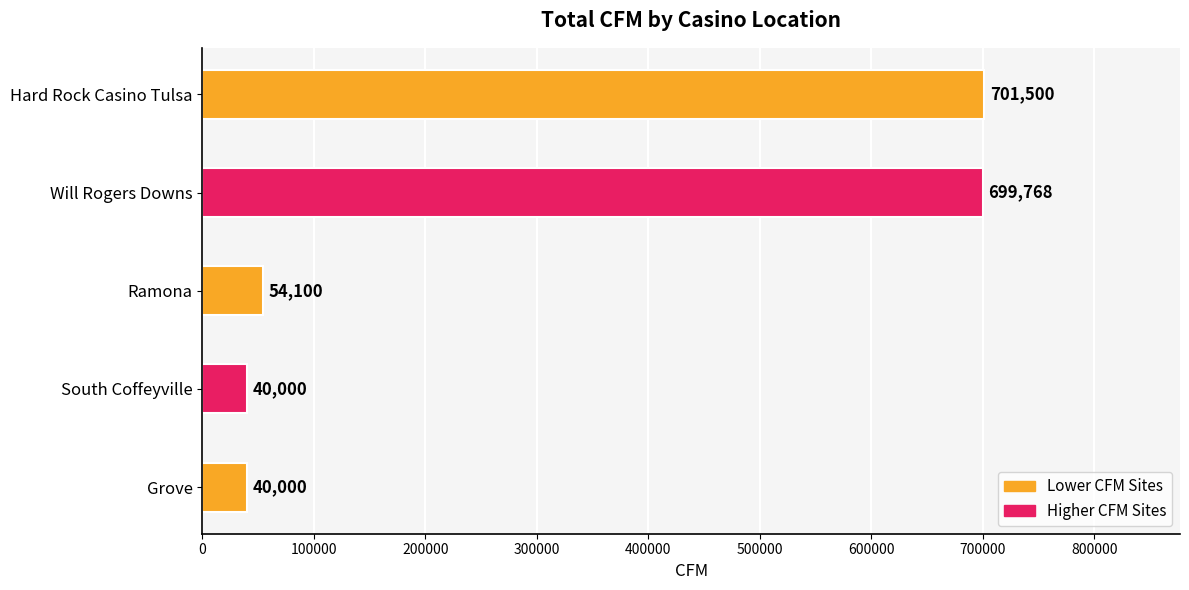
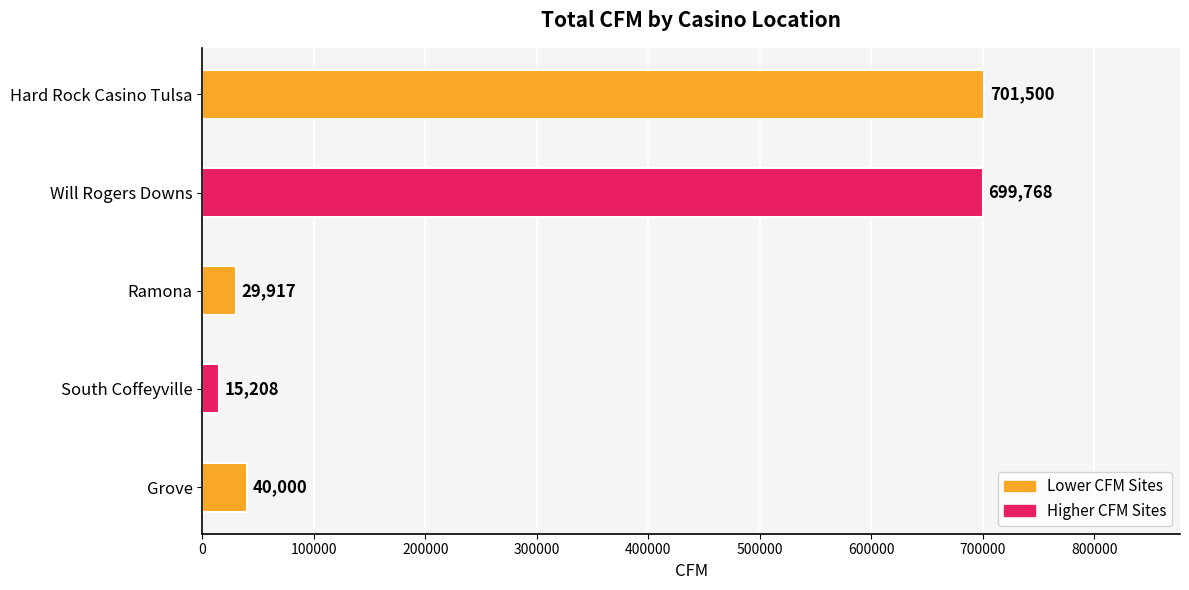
Ramona: 54,100 -> 29,917
South Coffeyville: 40,000 -> 15,208
